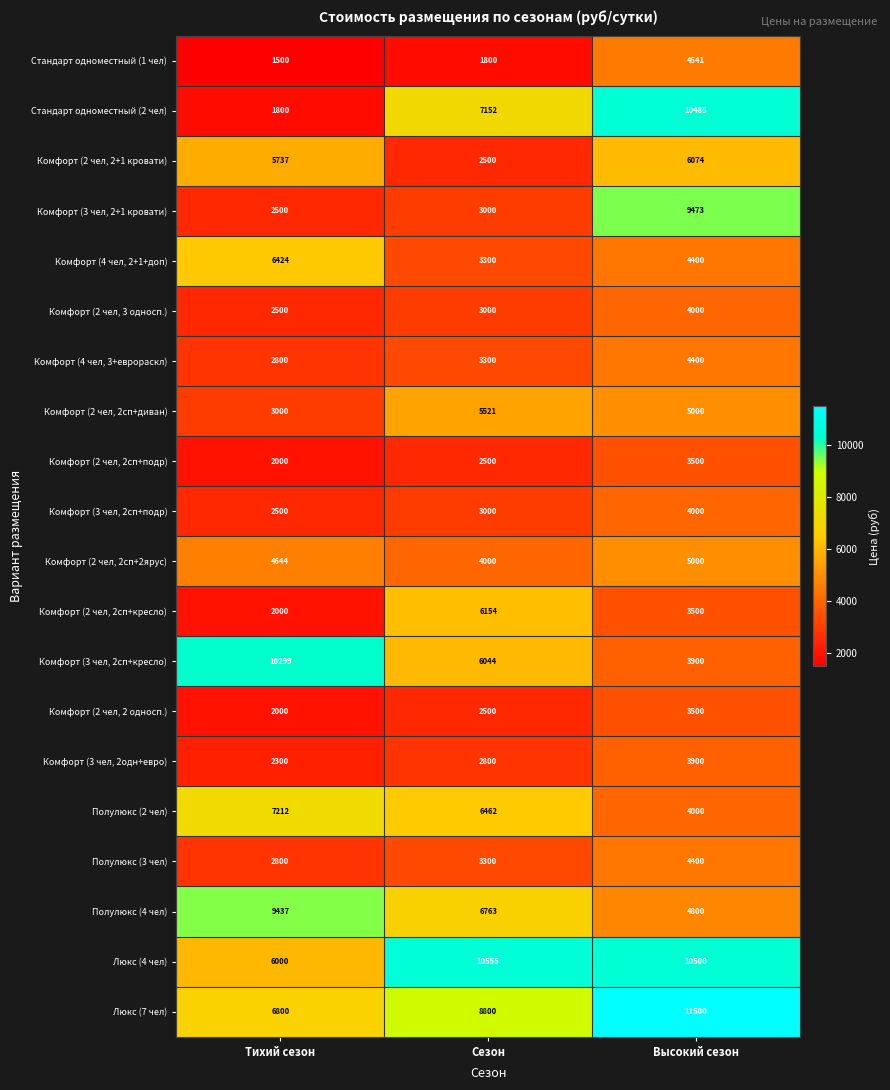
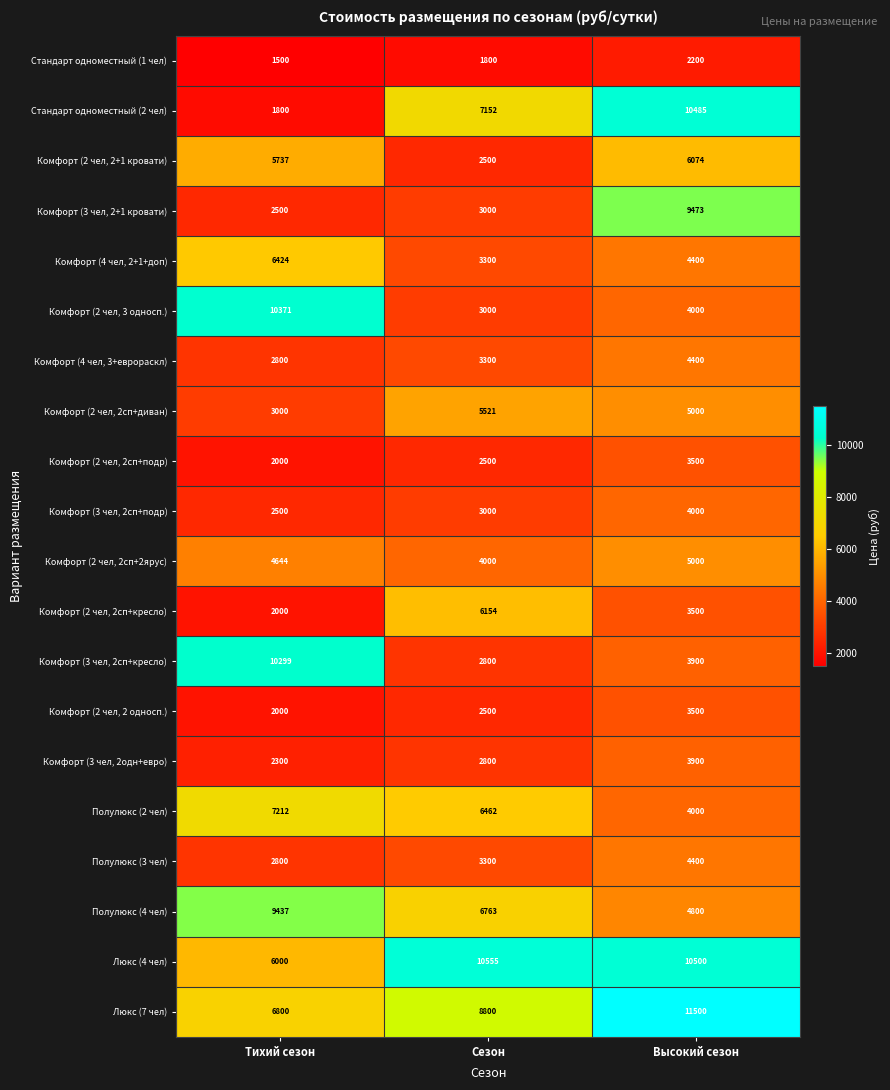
Стандарт одноместный (1 чел), Высокий сезон: 4541 -> 2200
Комфорт (2 чел, 3 односп.), Тихий сезон: 2500 -> 10371
Комфорт (3 чел, 2сп+кресло), Сезон: 6044 -> 2800
